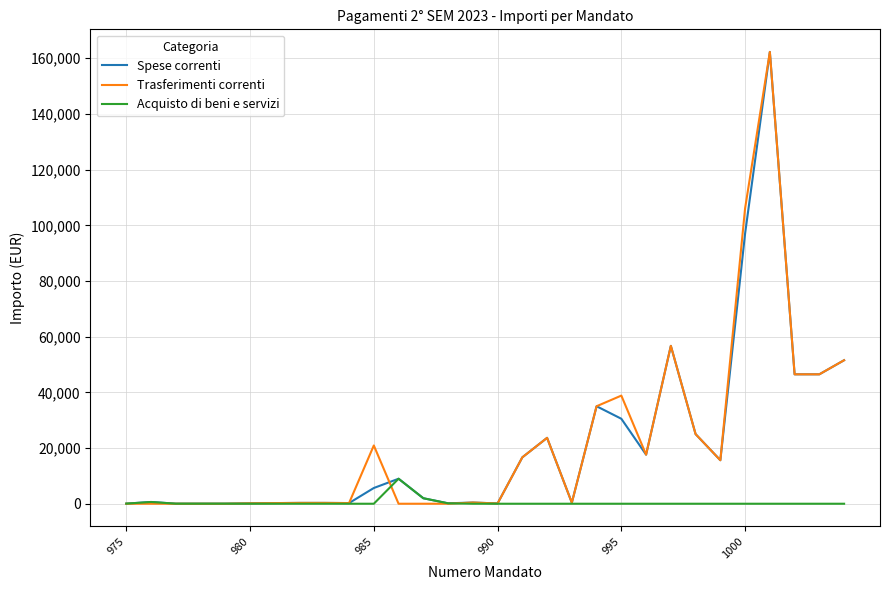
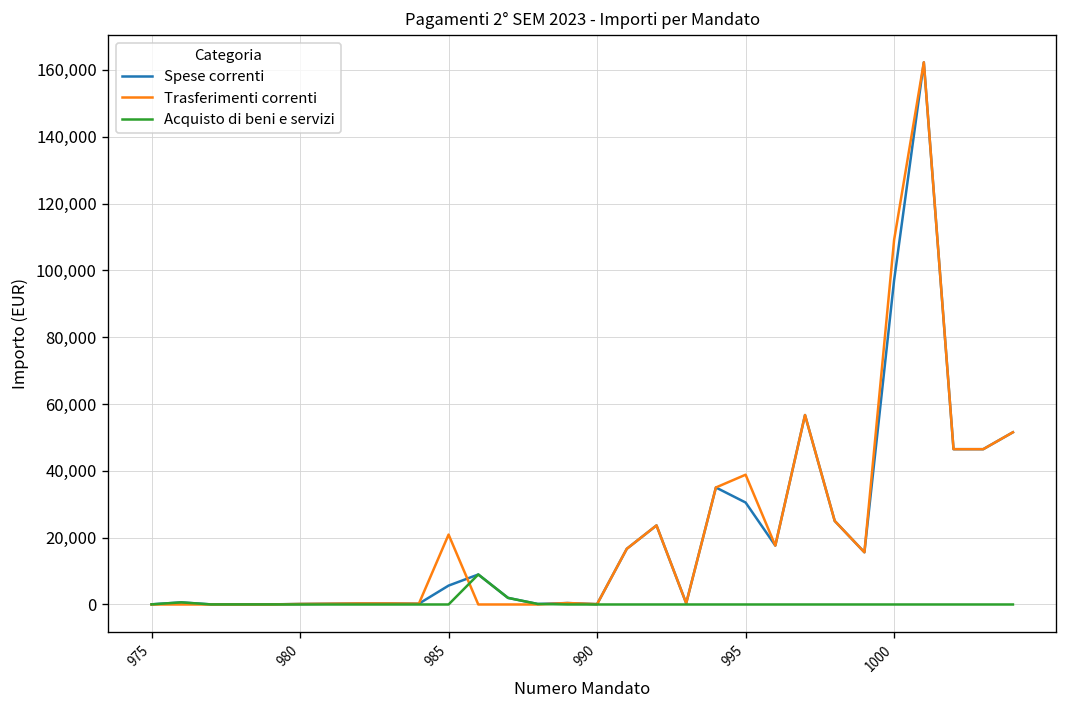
Trasferimenti correnti, 1000: 106,000 -> 109,000
